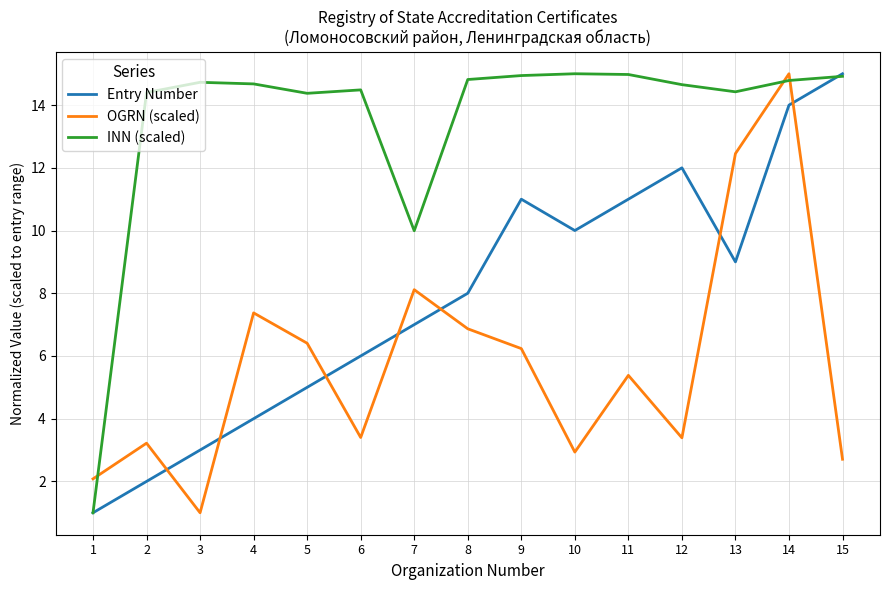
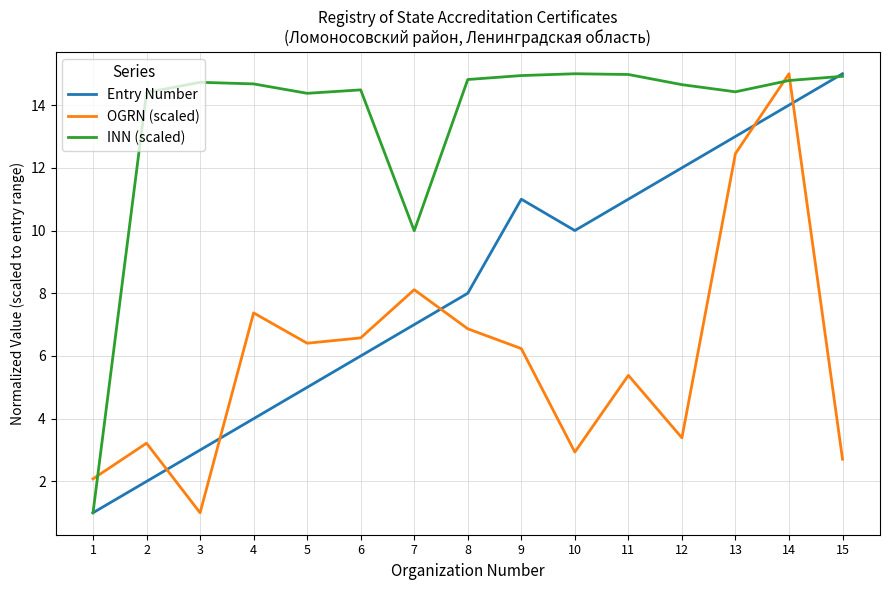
OGRN (scaled), 6: 3.4 -> 6.6
Entry Number, 13: 9 -> 13
